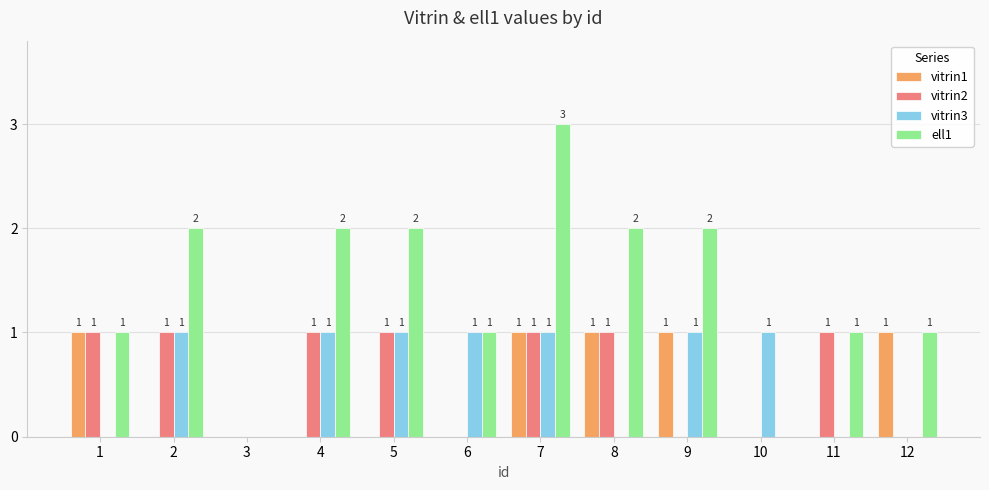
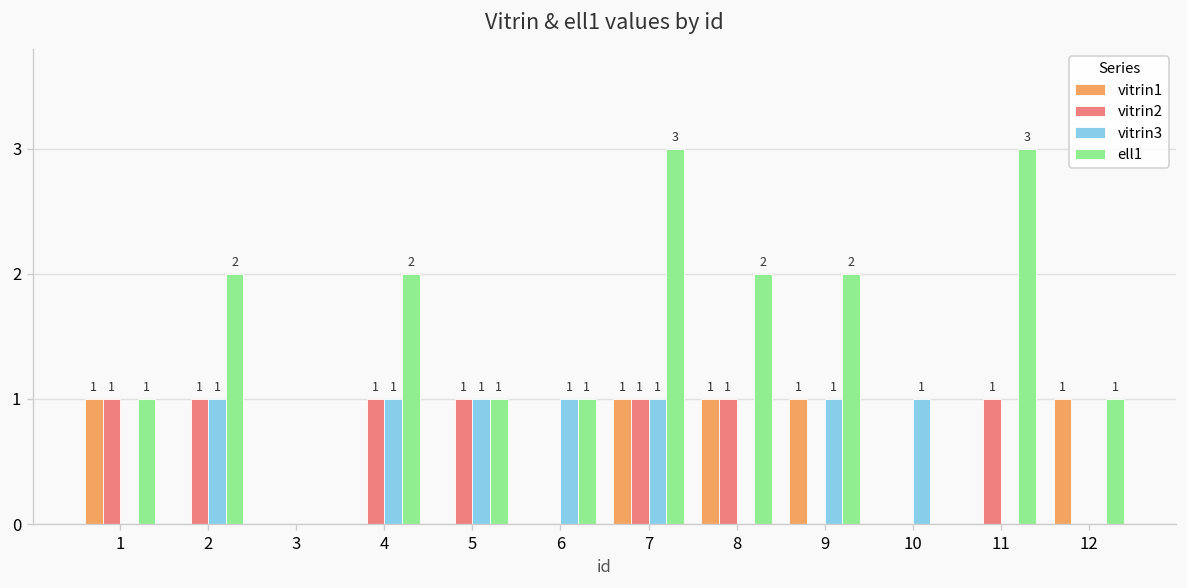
ell1, 5: 2 -> 1
ell1, 11: 1 -> 3
